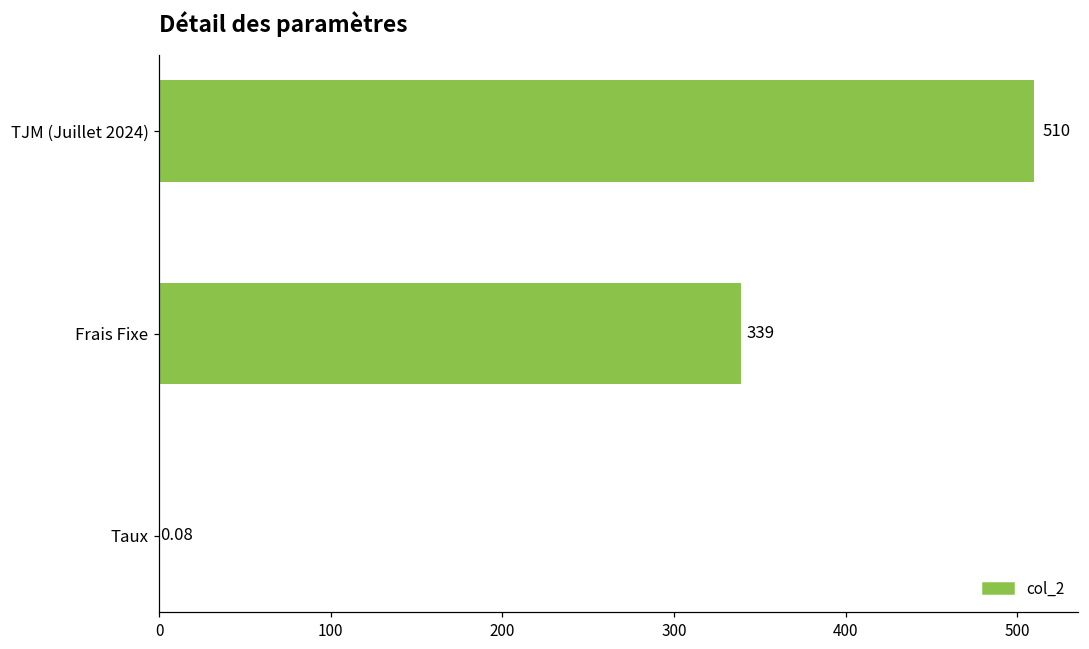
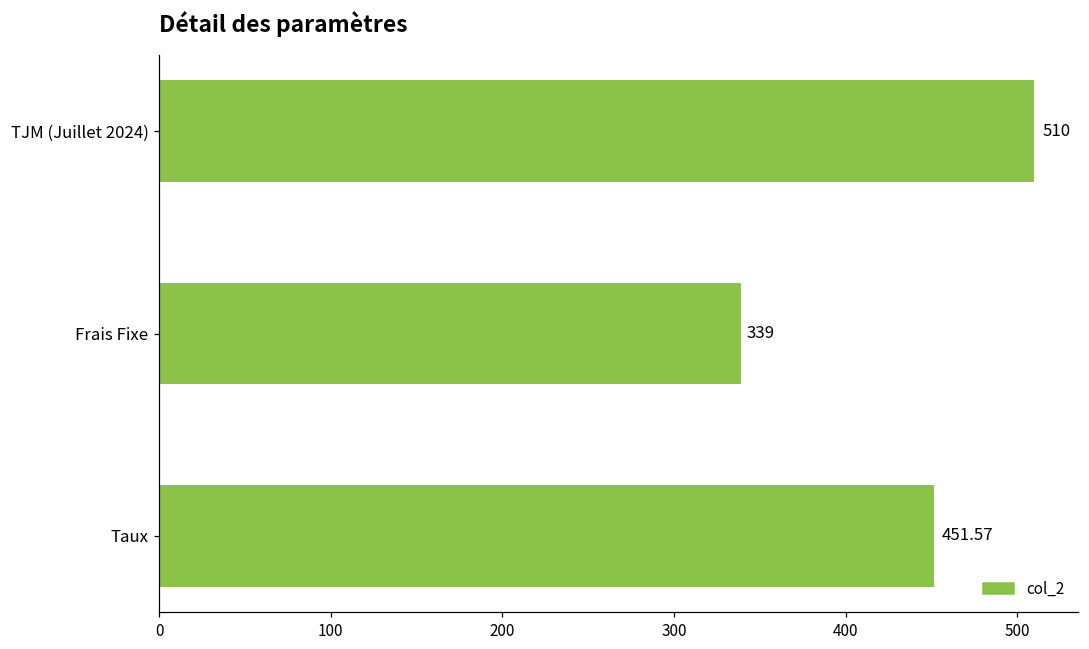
Taux: 0.08 -> 451.57
